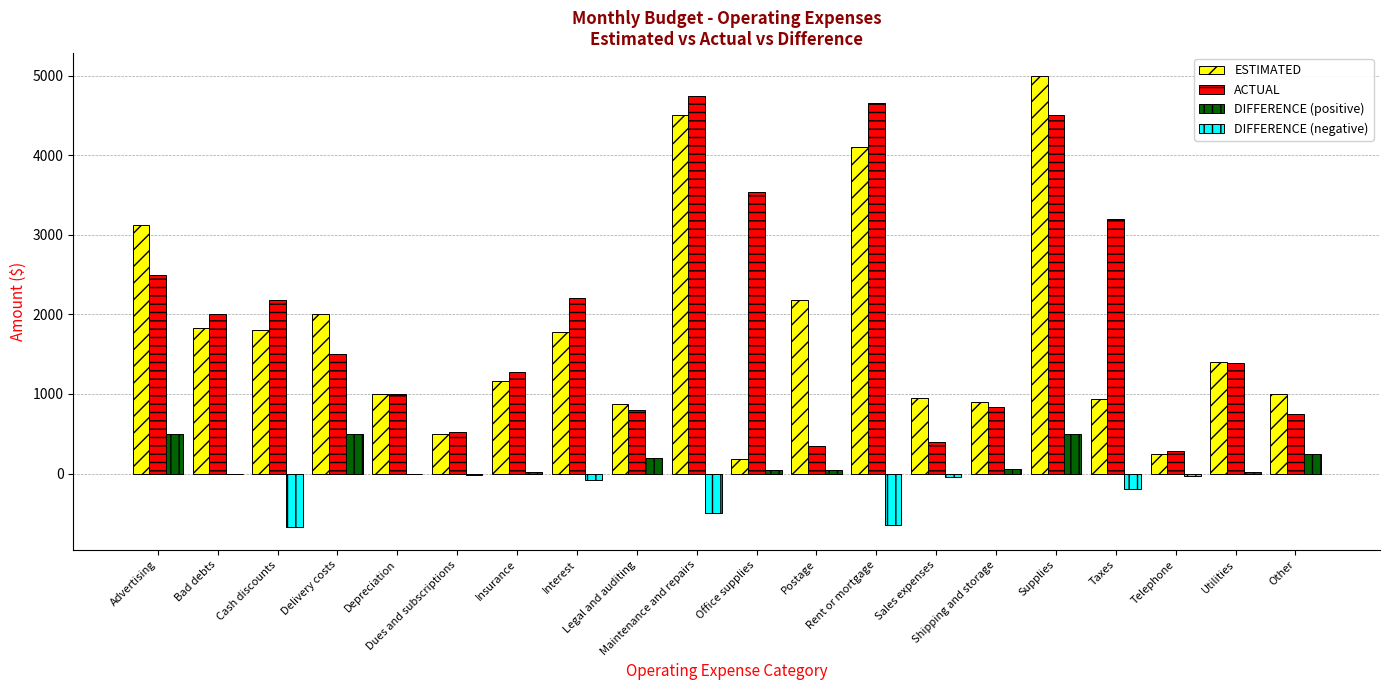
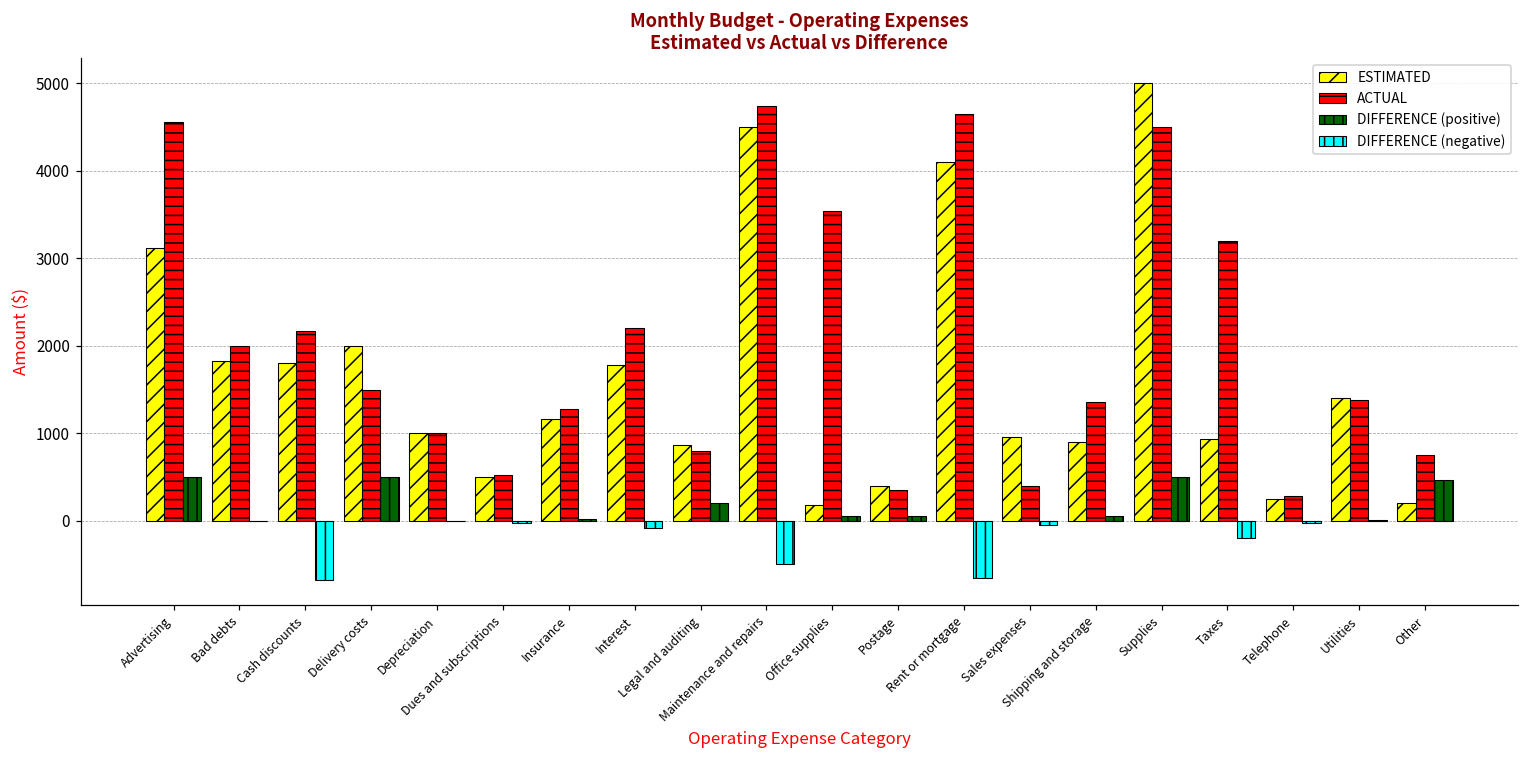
ACTUAL, Advertising: 2500 -> 4600
ESTIMATED, Postage: 2200 -> 400
ACTUAL, Shipping and storage: 800 -> 1400
ESTIMATED, Other: 1000 -> 200
DIFFERENCE (positive), Other: 300 -> 500
